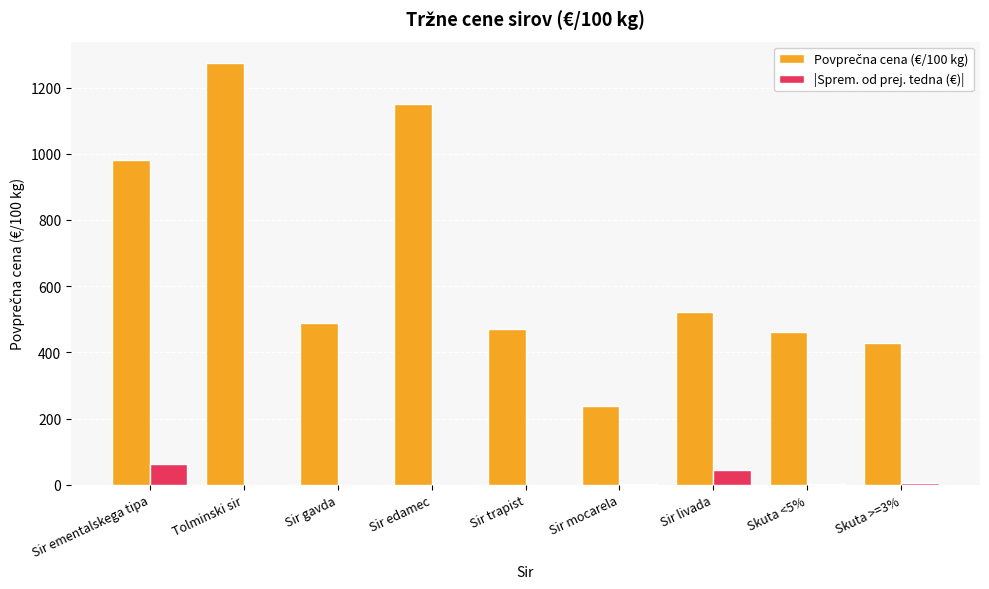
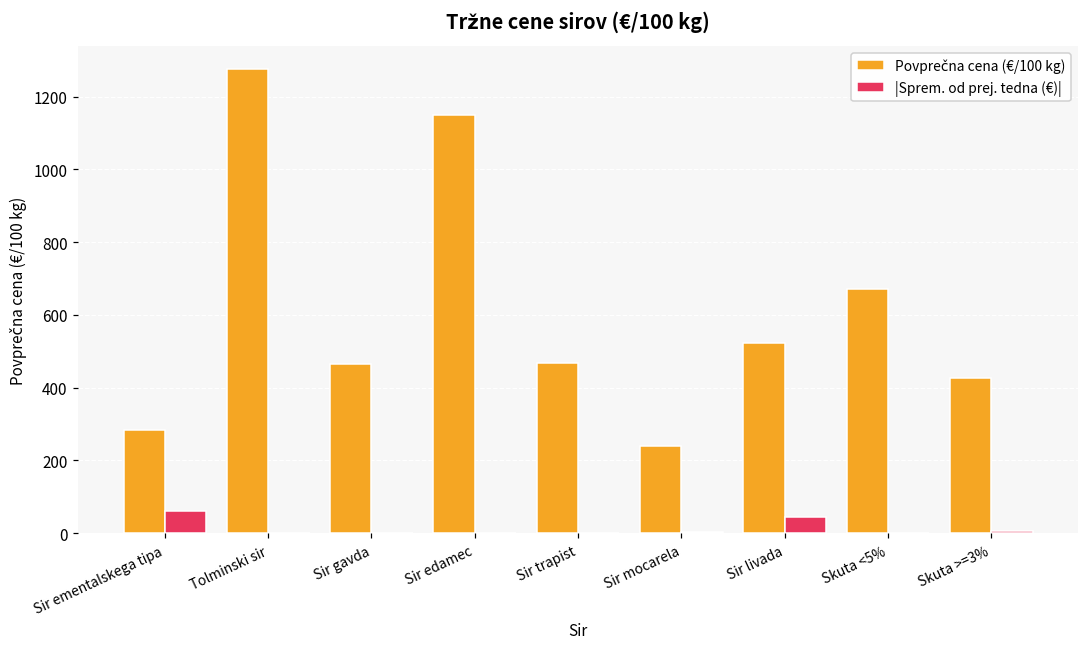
Povprečna cena (€/100 kg), Sir ementalskega tipa: 980 -> 280
Povprečna cena (€/100 kg), Sir gavda: 490 -> 460
Povprečna cena (€/100 kg), Skuta <5%: 460 -> 670
